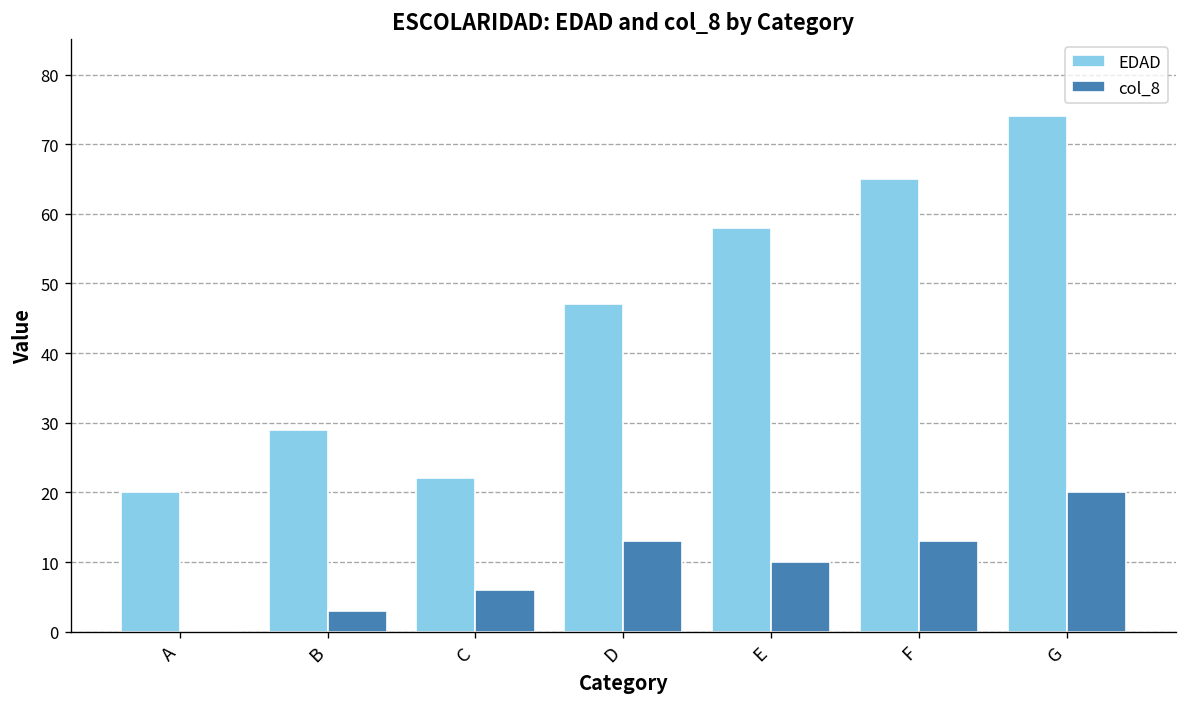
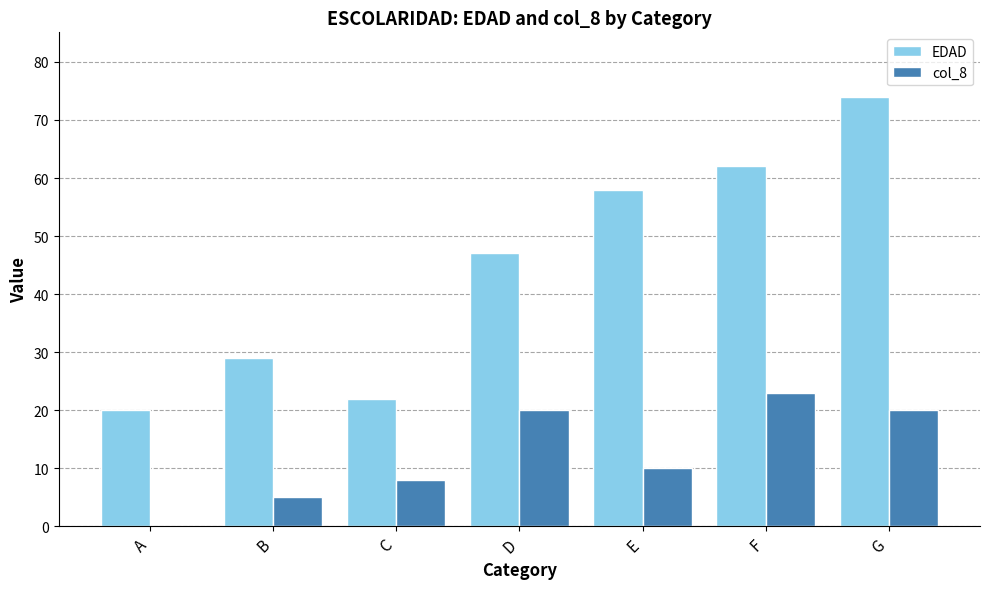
col_8, B: 3 -> 5
col_8, C: 6 -> 8
col_8, D: 13 -> 20
EDAD, F: 65 -> 62
col_8, F: 13 -> 23
